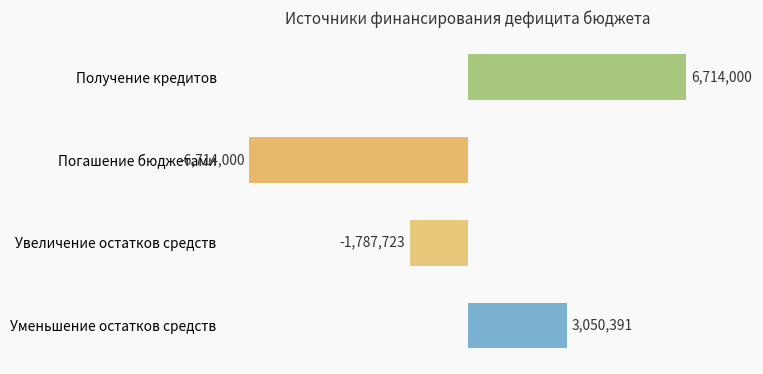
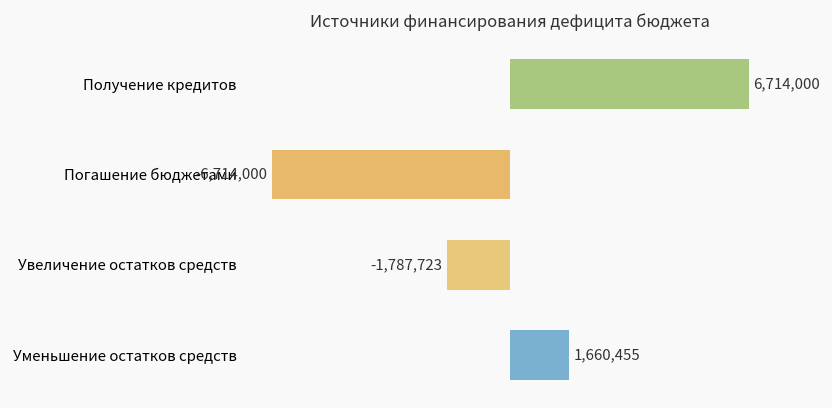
Уменьшение остатков средств: 3,050,391 -> 1,660,455
